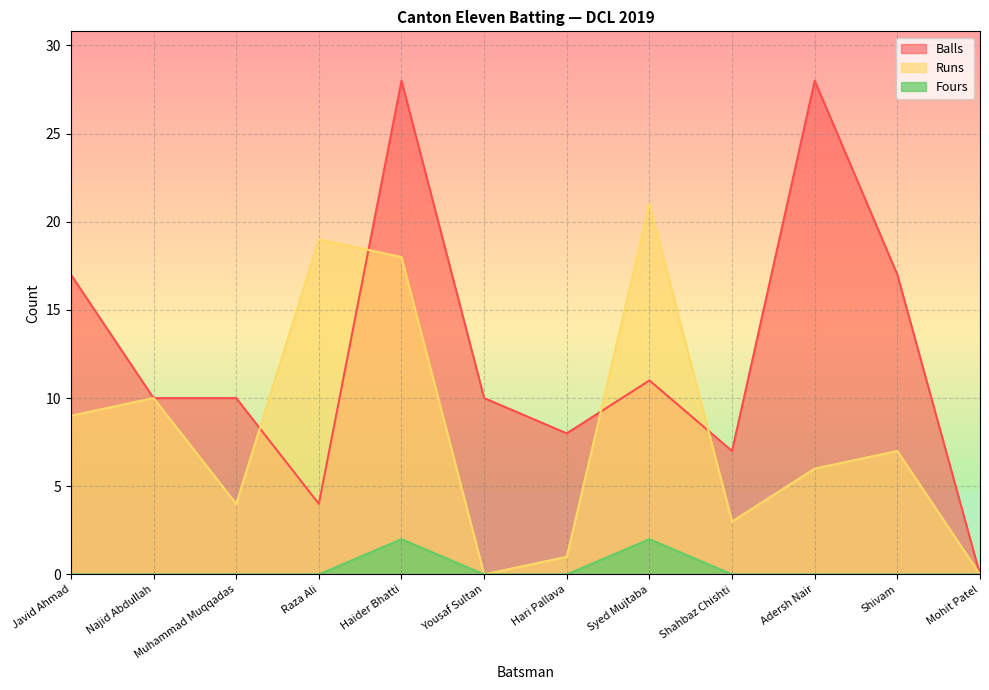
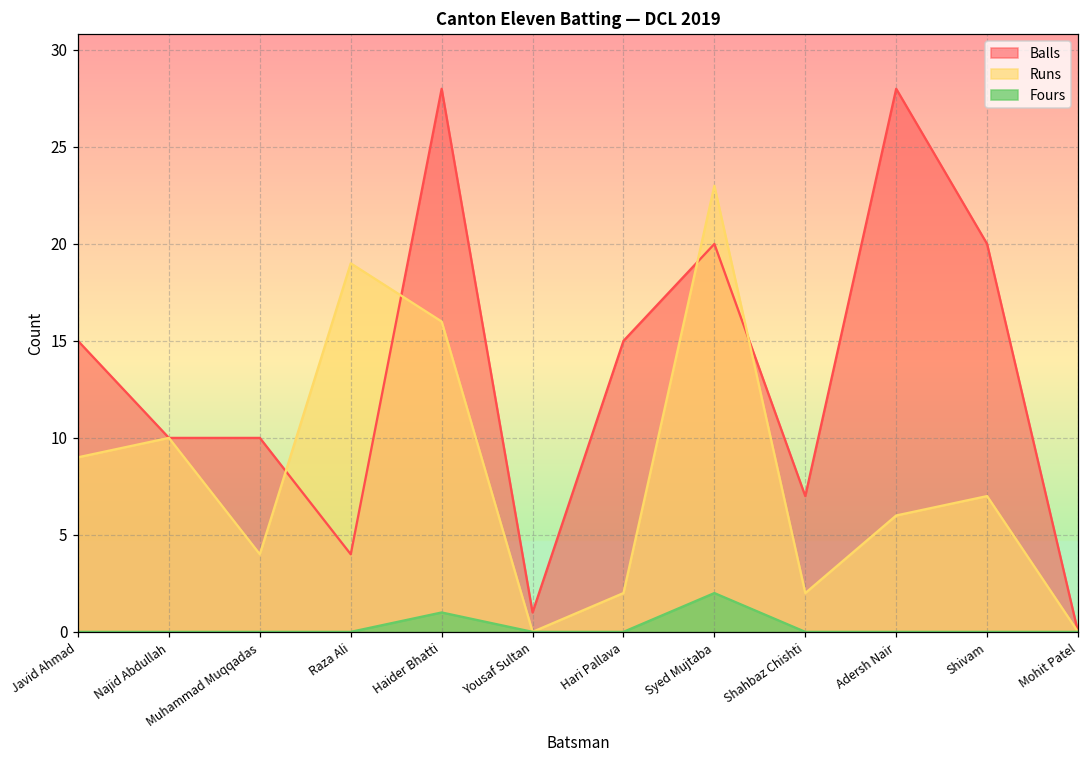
Balls, Javid Ahmad: 17 -> 15
Runs, Haider Bhatti: 18 -> 16
Fours, Haider Bhatti: 2 -> 1
Balls, Yousaf Sultan: 10 -> 1
Balls, Hari Pallava: 8 -> 15
Runs, Hari Pallava: 1 -> 2
Balls, Syed Mujtaba: 11 -> 20
Runs, Syed Mujtaba: 21 -> 23
Runs, Shahbaz Chishti: 3 -> 2
Balls, Shivam: 17 -> 20
